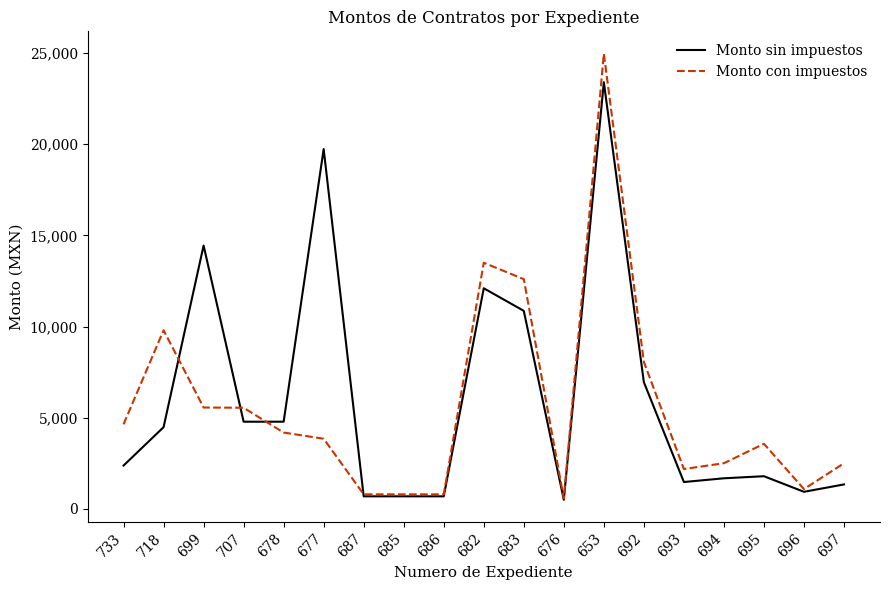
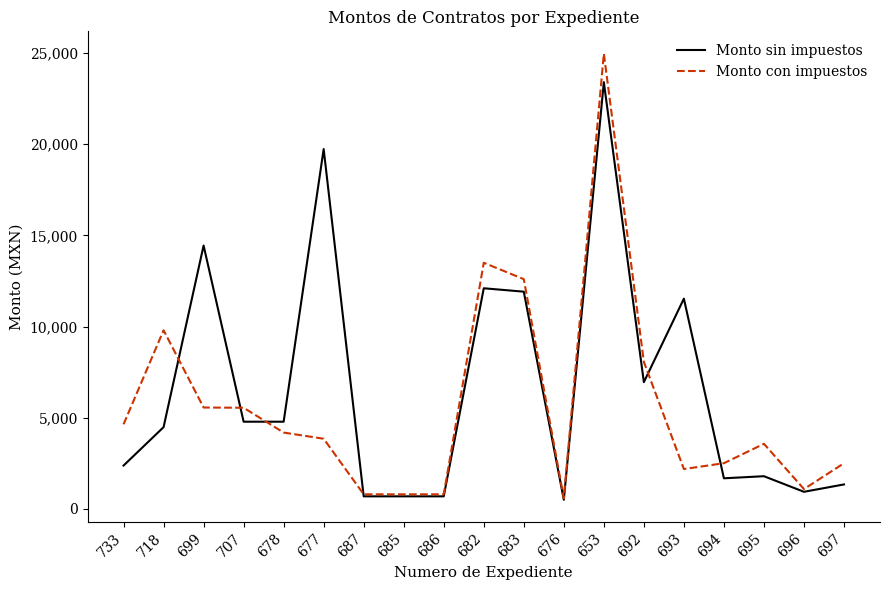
Monto sin impuestos, 683: 10,900 -> 11,900
Monto sin impuestos, 693: 1,500 -> 11,500
